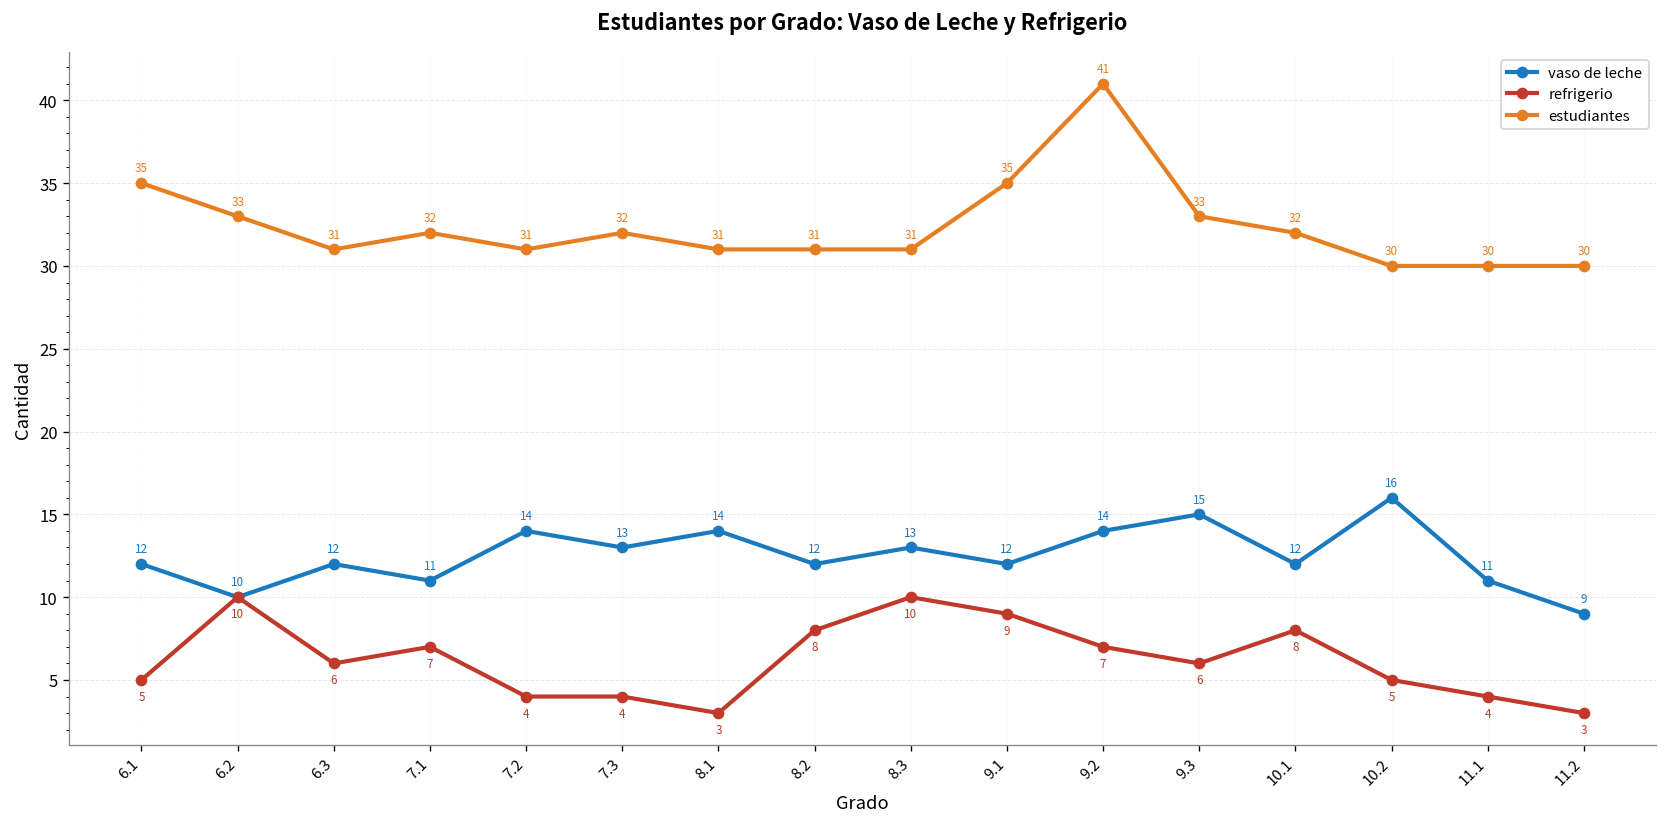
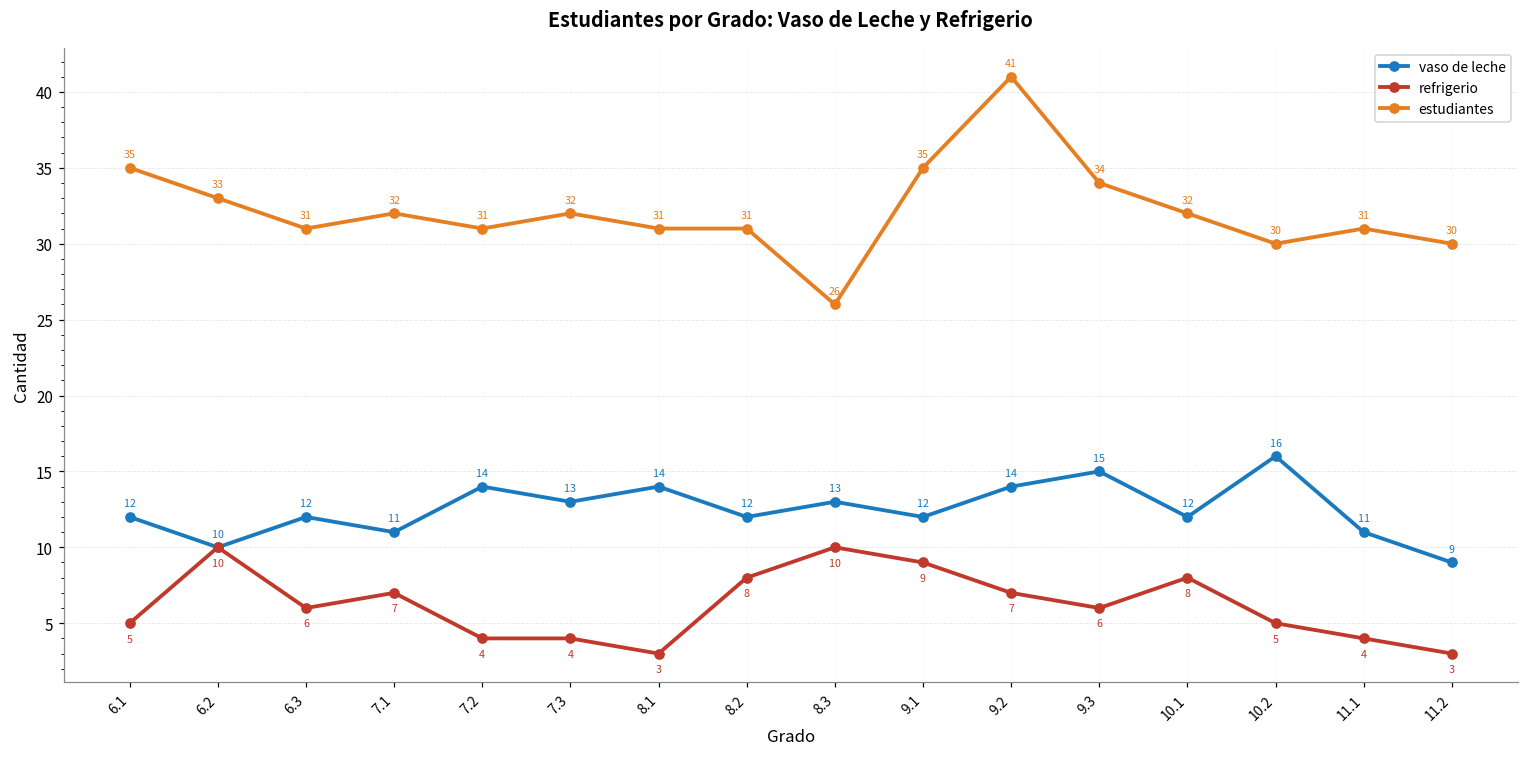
estudiantes, 8.3: 31 -> 26
estudiantes, 9.3: 33 -> 34
estudiantes, 11.1: 30 -> 31
